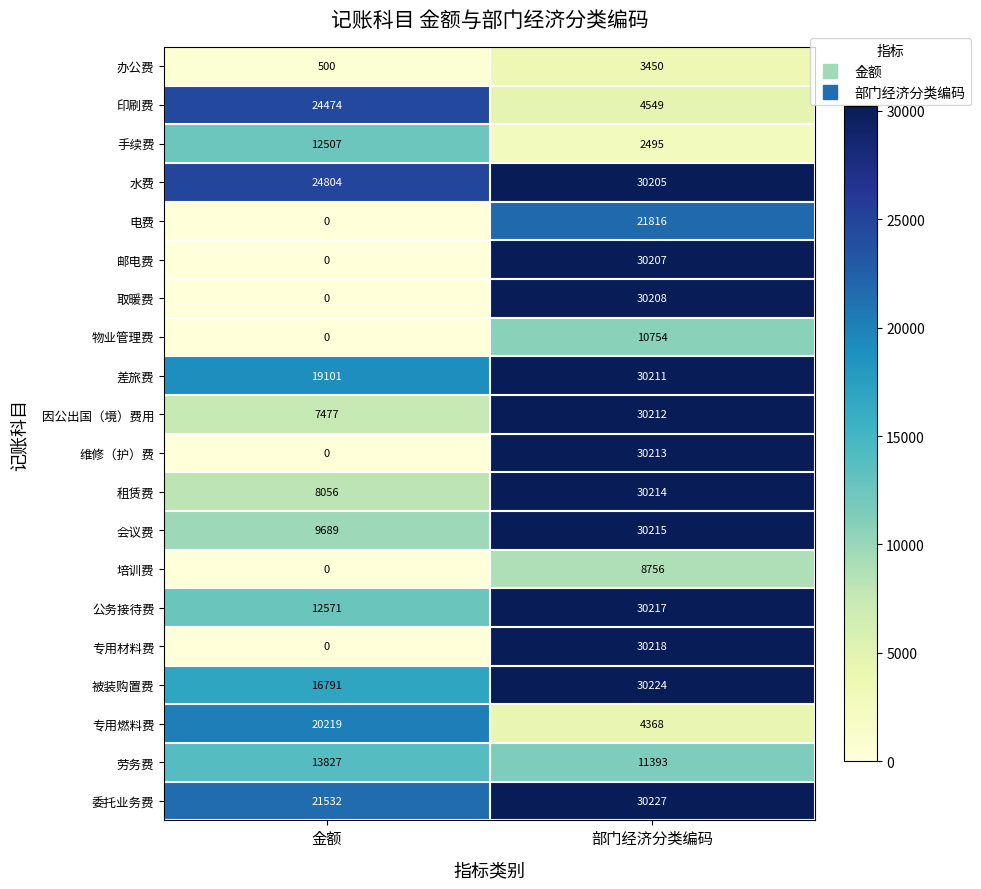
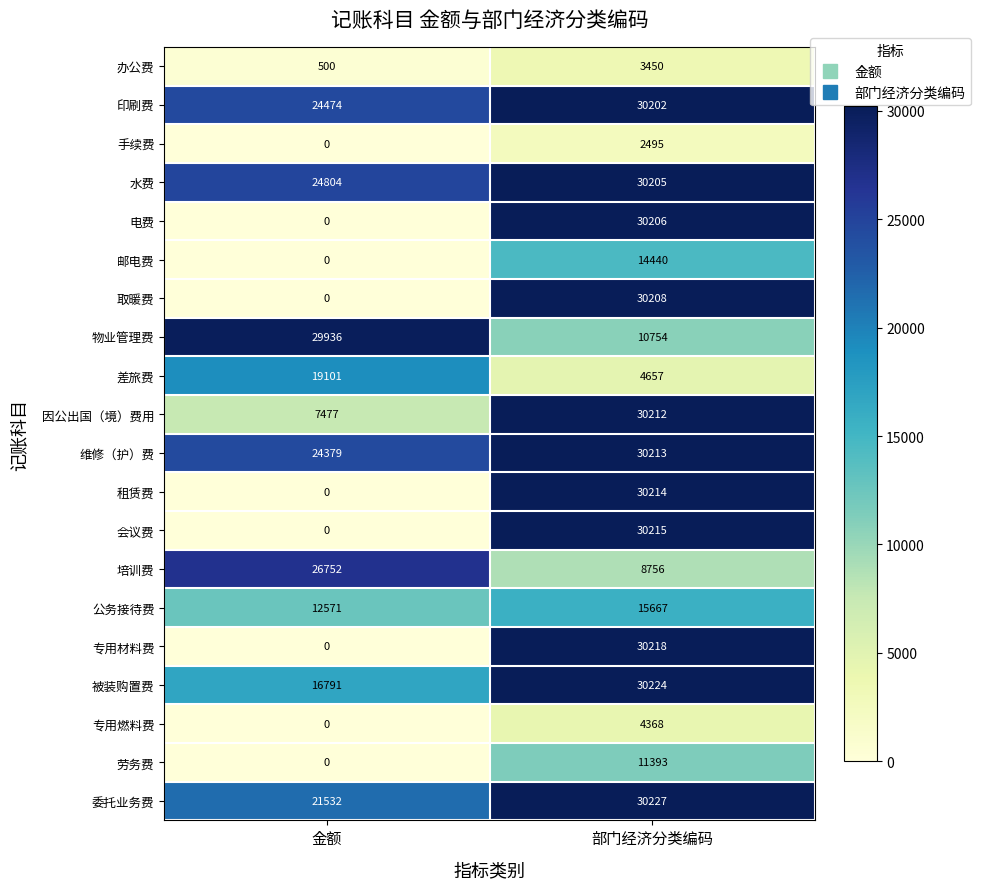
印刷费, 部门经济分类编码: 4549 -> 30202
手续费, 金额: 12507 -> 0
电费, 部门经济分类编码: 21816 -> 30206
邮电费, 部门经济分类编码: 30207 -> 14440
物业管理费, 金额: 0 -> 29936
差旅费, 部门经济分类编码: 30211 -> 4657
维修（护）费, 金额: 0 -> 24379
租赁费, 金额: 8056 -> 0
会议费, 金额: 9689 -> 0
培训费, 金额: 0 -> 26752
公务接待费, 部门经济分类编码: 30217 -> 15667
专用燃料费, 金额: 20219 -> 0
劳务费, 金额: 13827 -> 0
